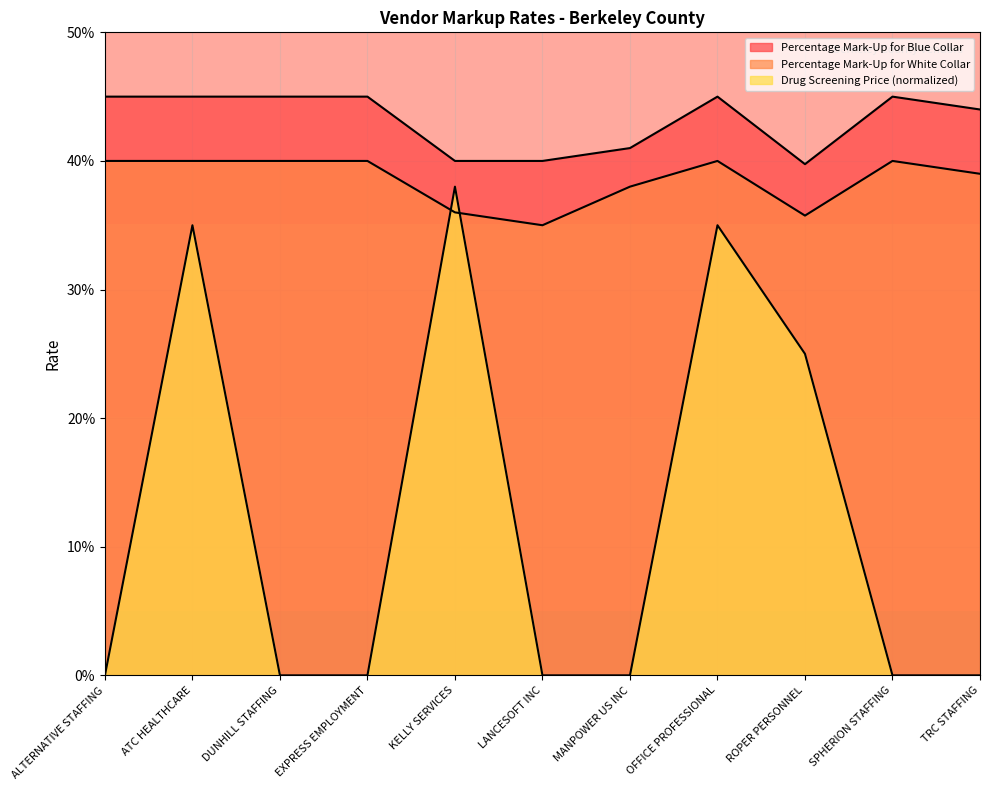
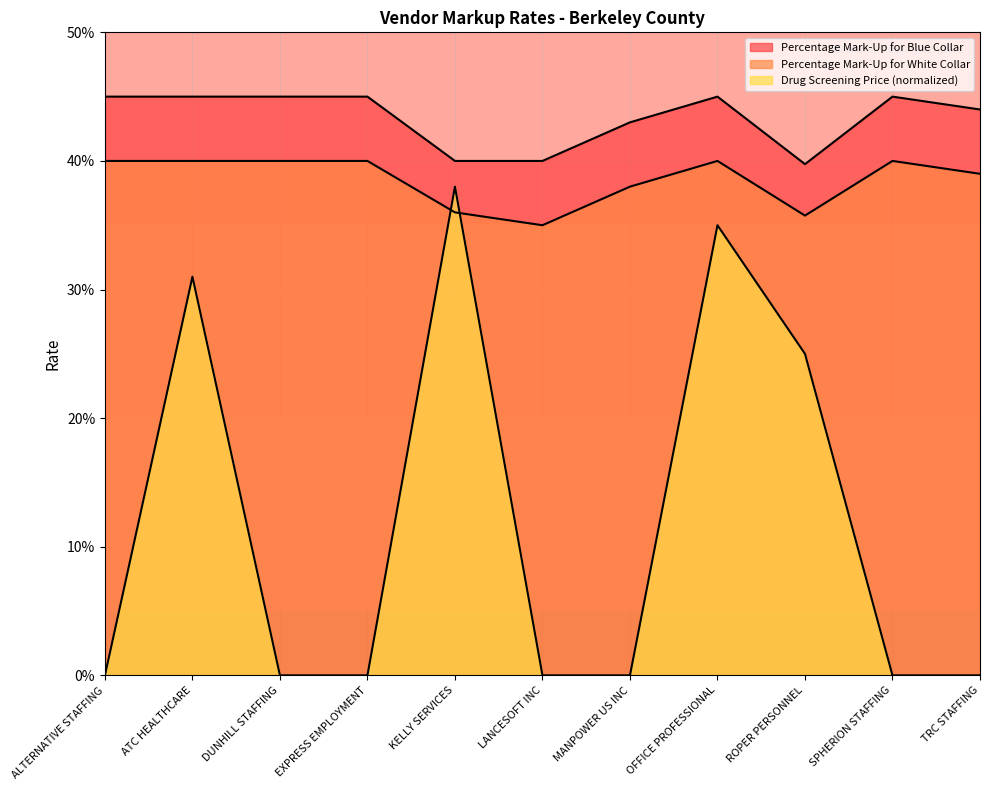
Drug Screening Price (normalized), ATC HEALTHCARE: 35.0% -> 31.0%
Percentage Mark-Up for Blue Collar, MANPOWER US INC: 41.0% -> 43.0%
